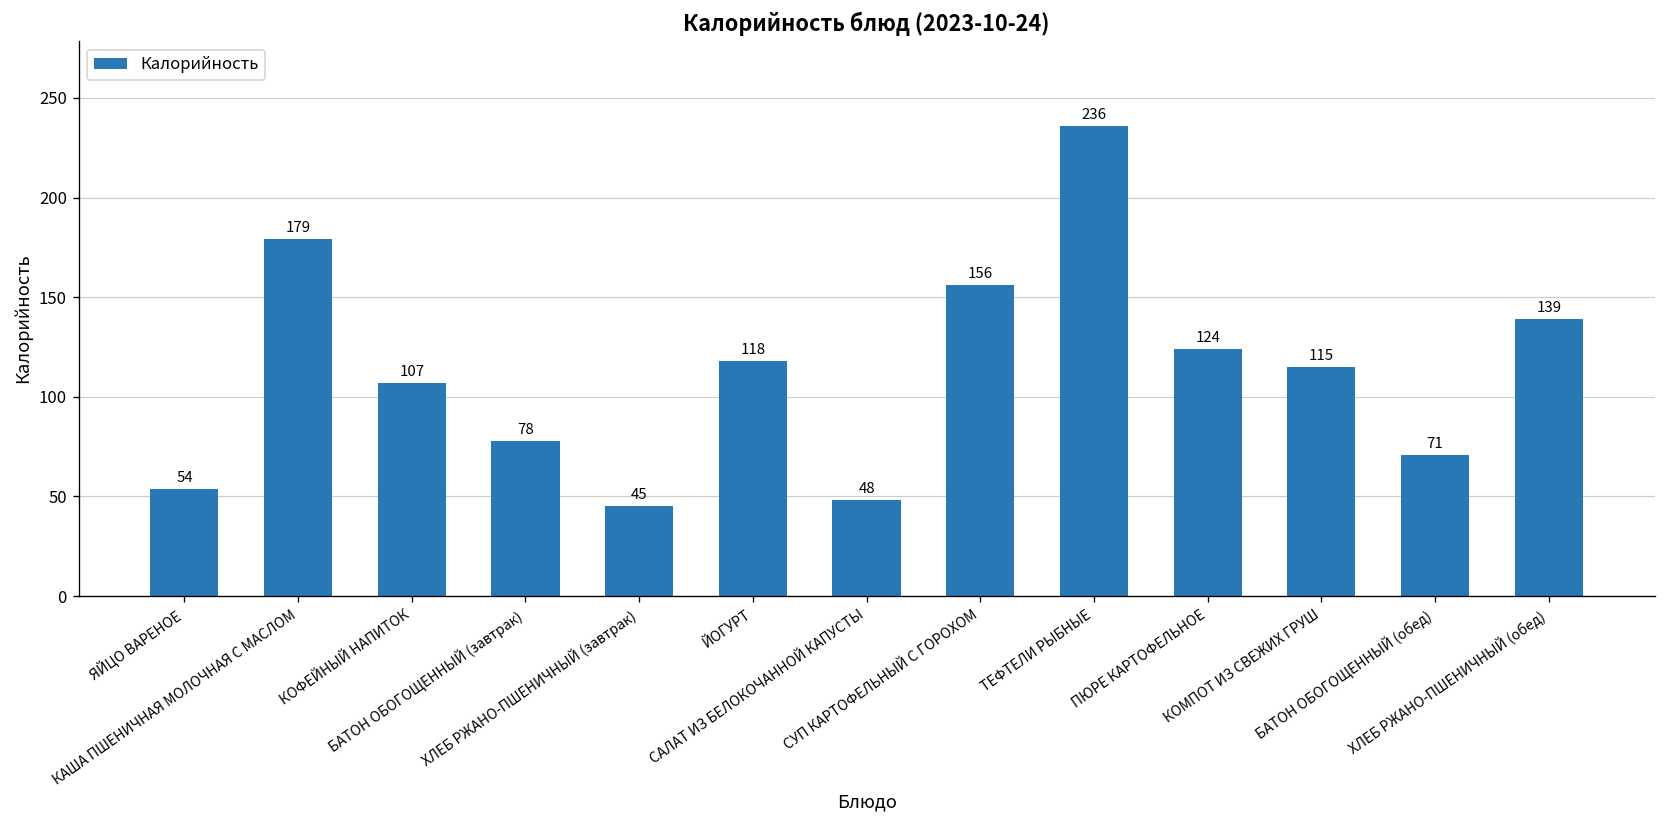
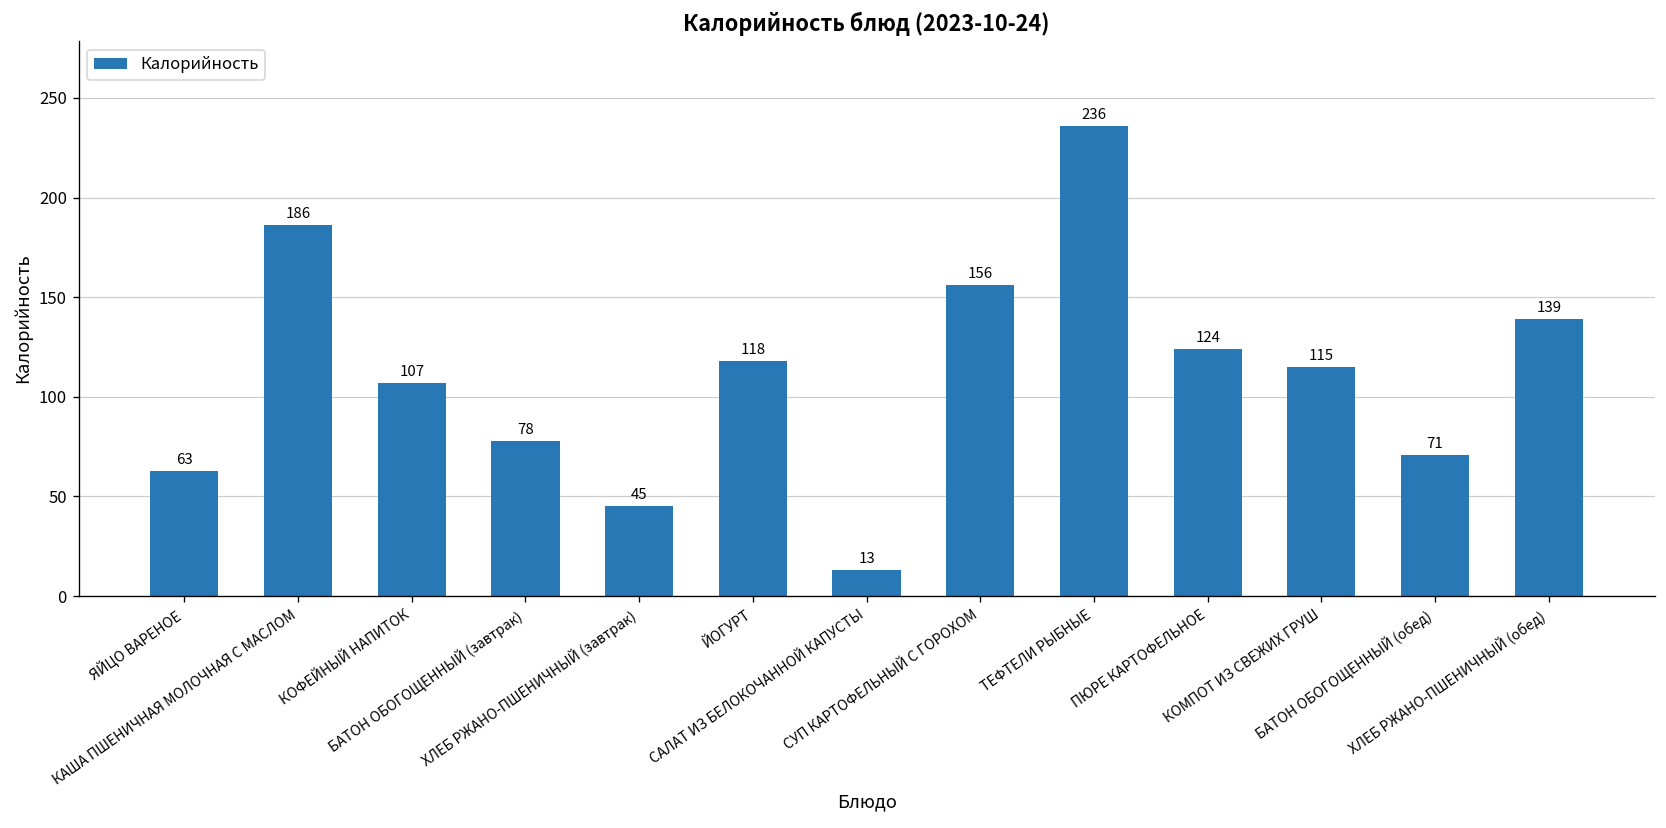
ЯЙЦО ВАРЕНОЕ: 54 -> 63
КАША ПШЕНИЧНАЯ МОЛОЧНАЯ С МАСЛОМ: 179 -> 186
САЛАТ ИЗ БЕЛОКОЧАННОЙ КАПУСТЫ: 48 -> 13
